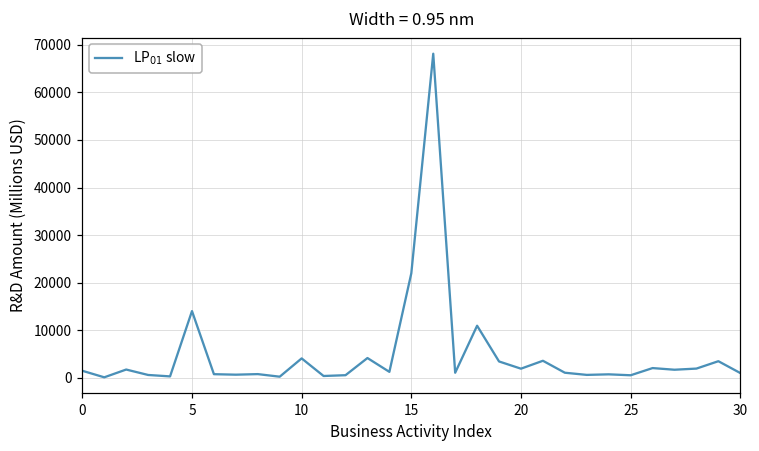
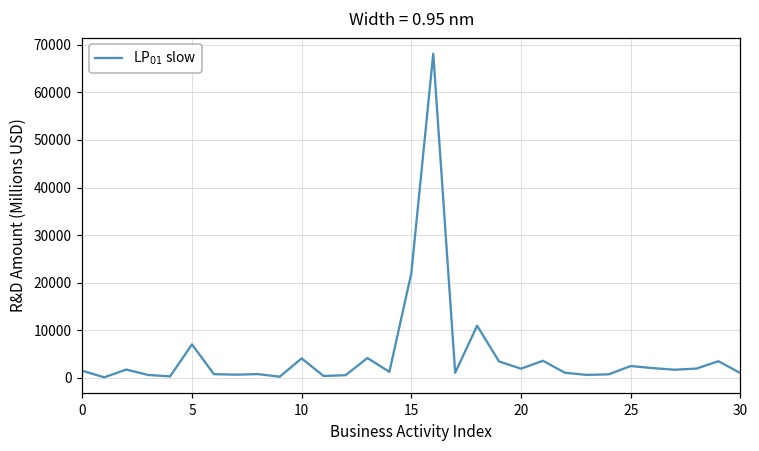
5: 14000 -> 7000
25: 1000 -> 2000
